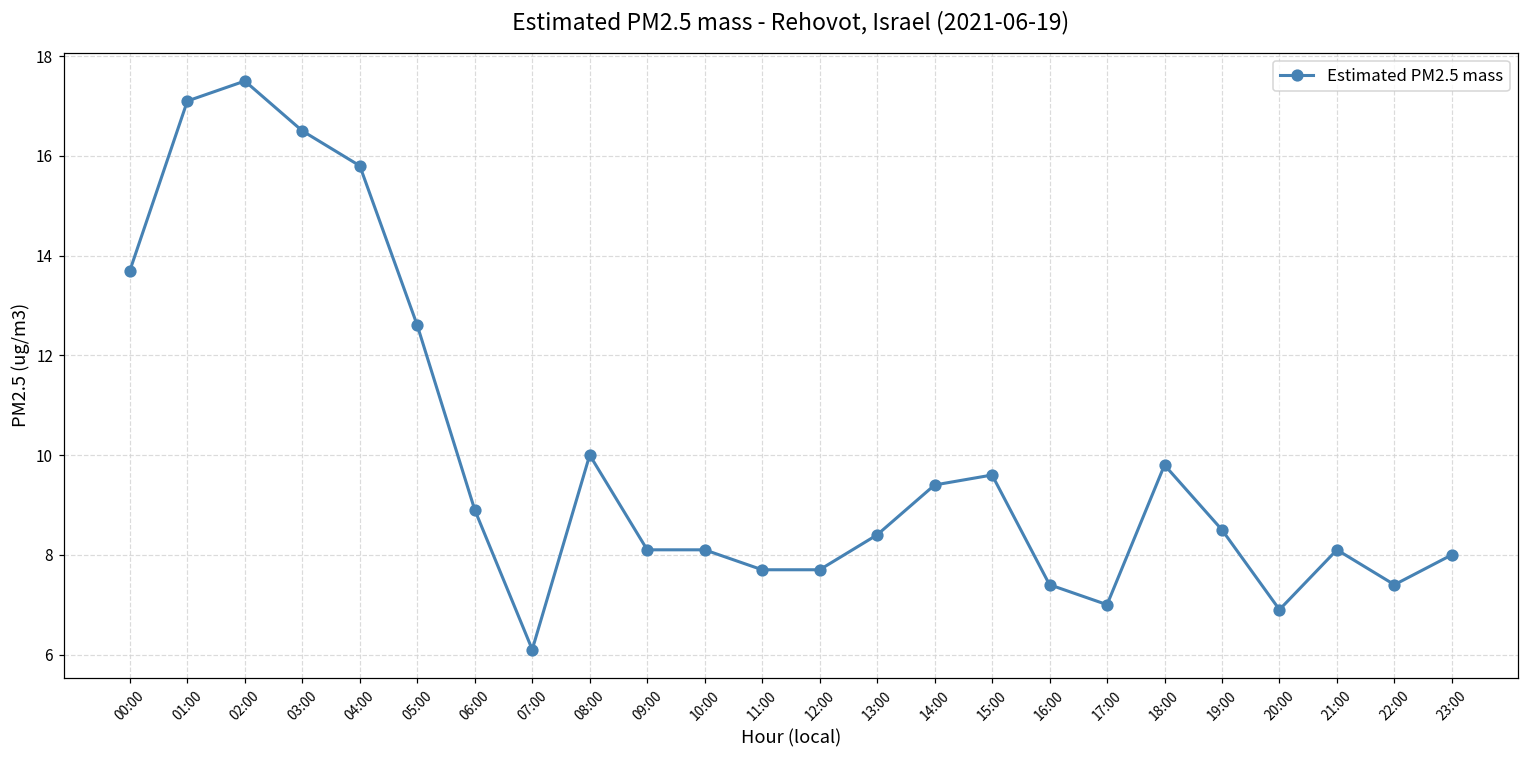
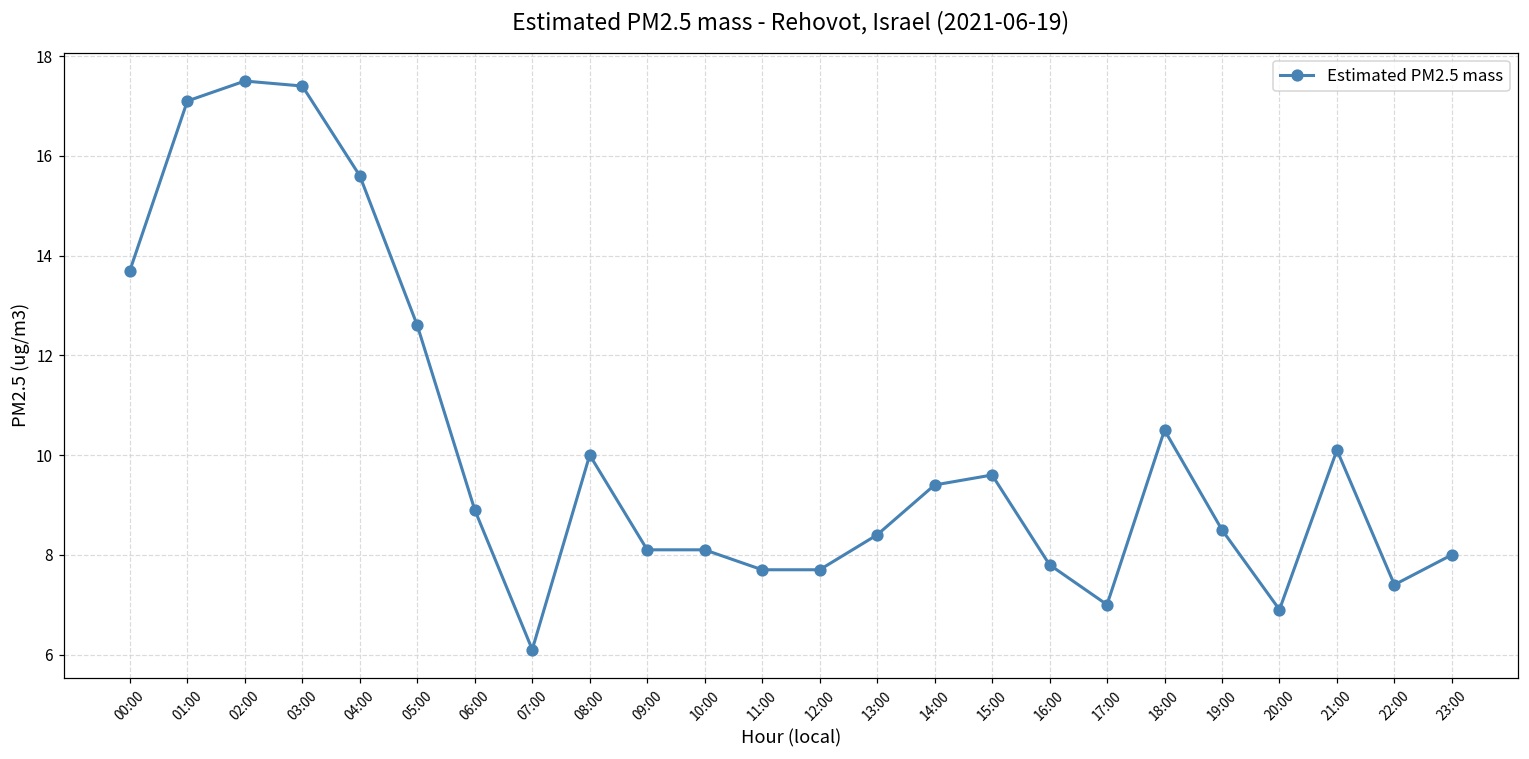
03:00: 16.5 -> 17.4
04:00: 15.8 -> 15.6
16:00: 7.4 -> 7.8
18:00: 9.8 -> 10.5
21:00: 8.1 -> 10.1
